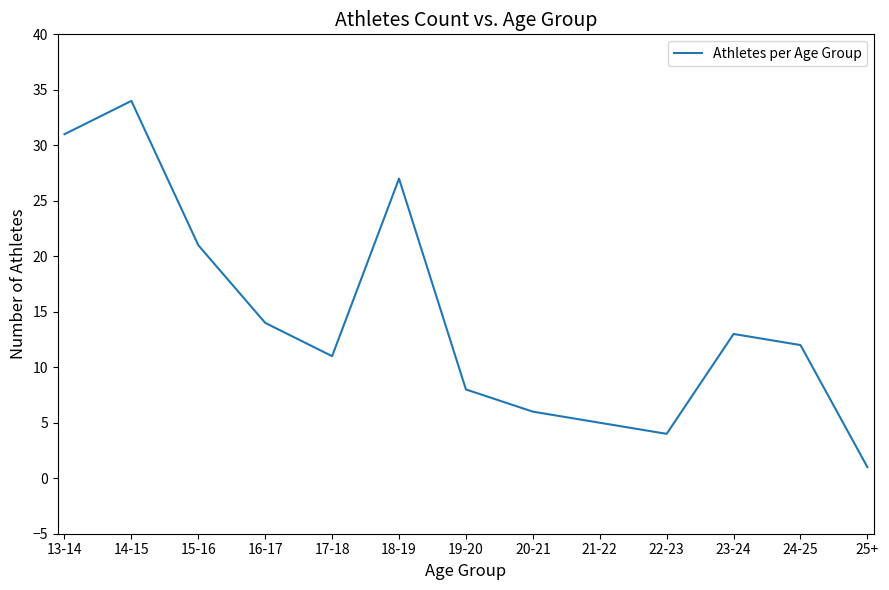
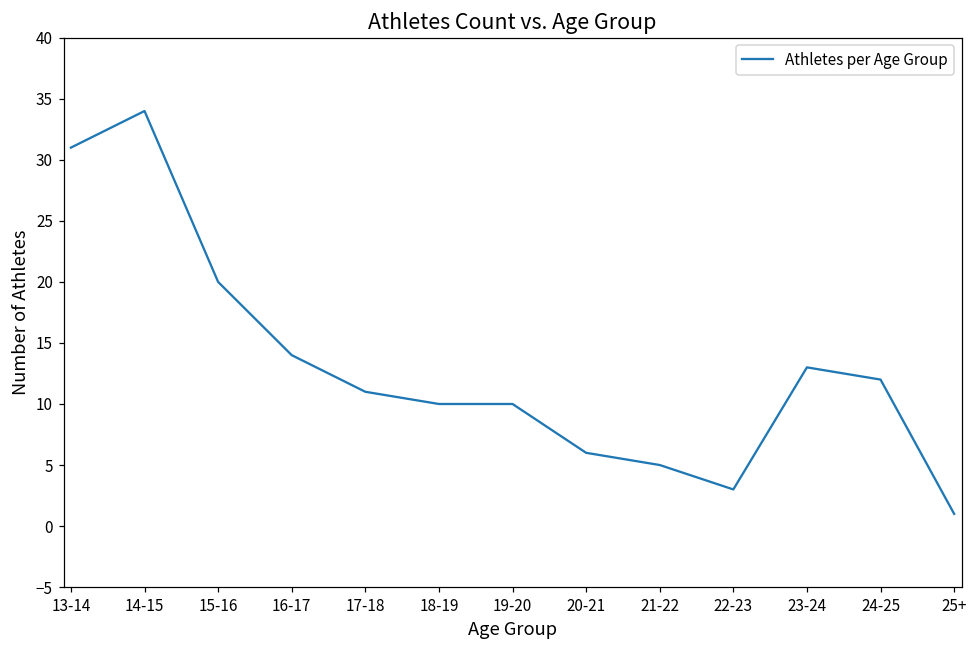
15-16: 21 -> 20
18-19: 27 -> 10
19-20: 8 -> 10
22-23: 4 -> 3
